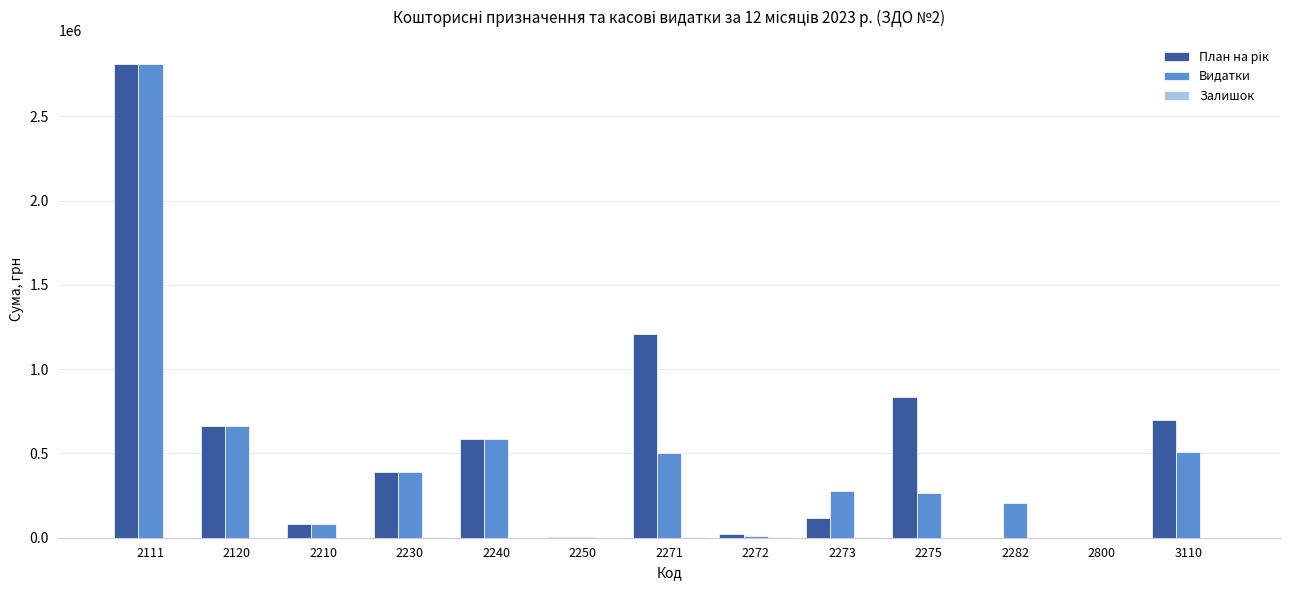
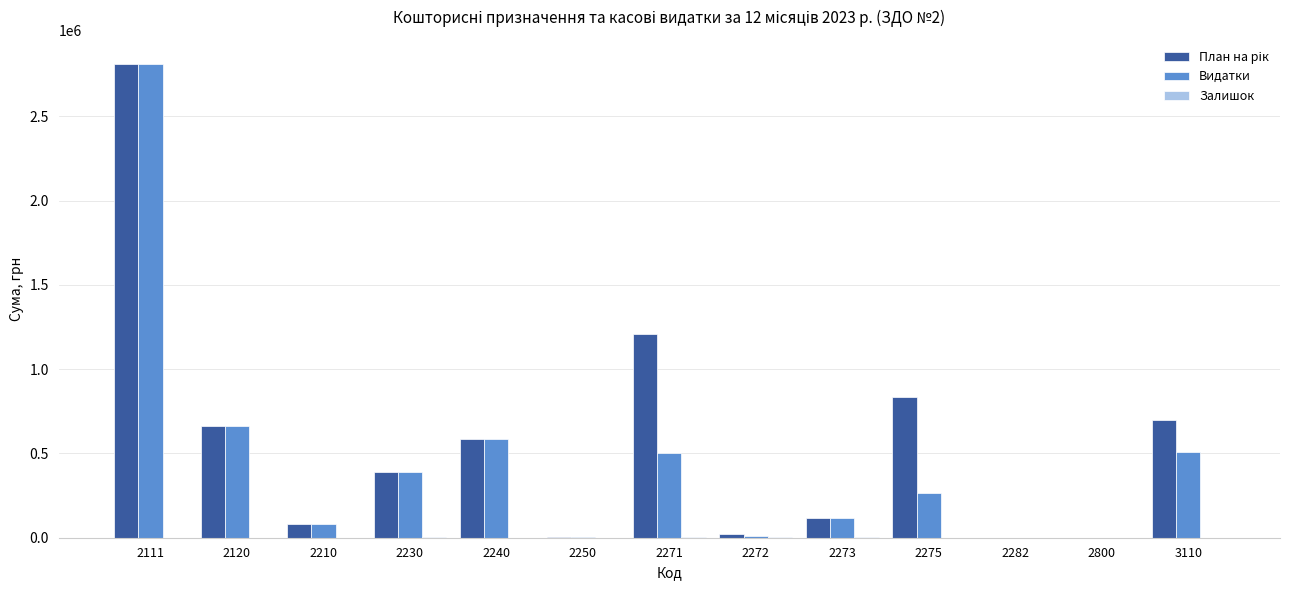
Видатки, 2273: 280000 -> 110000
Видатки, 2282: 210000 -> 0
